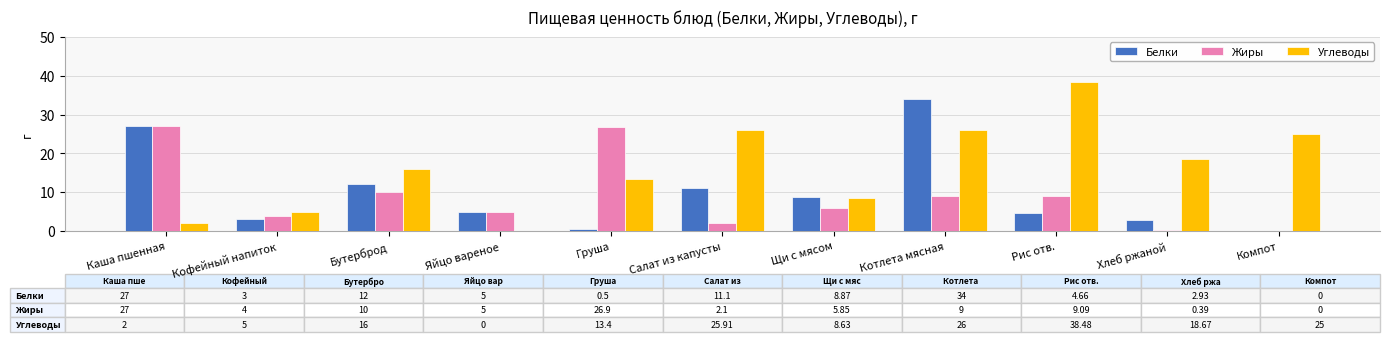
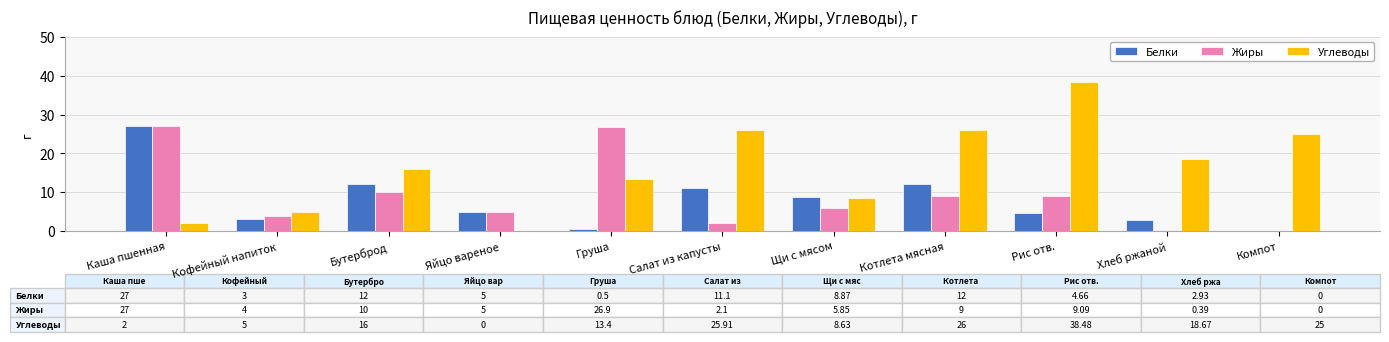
Белки, Котлета мясная: 34 -> 12
